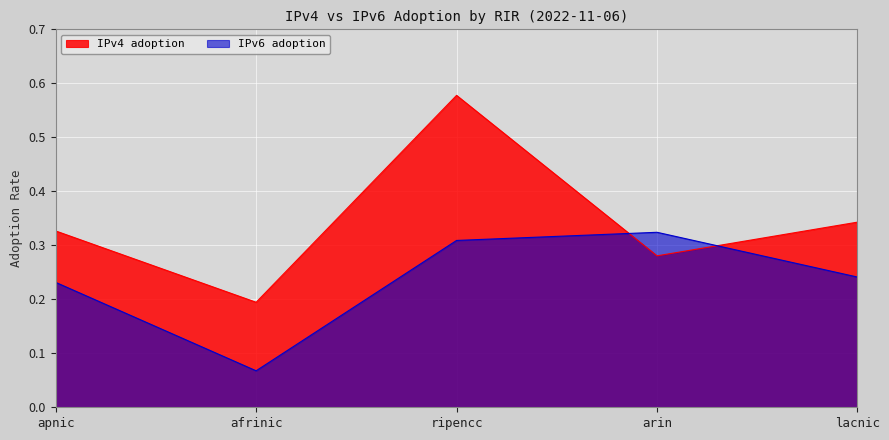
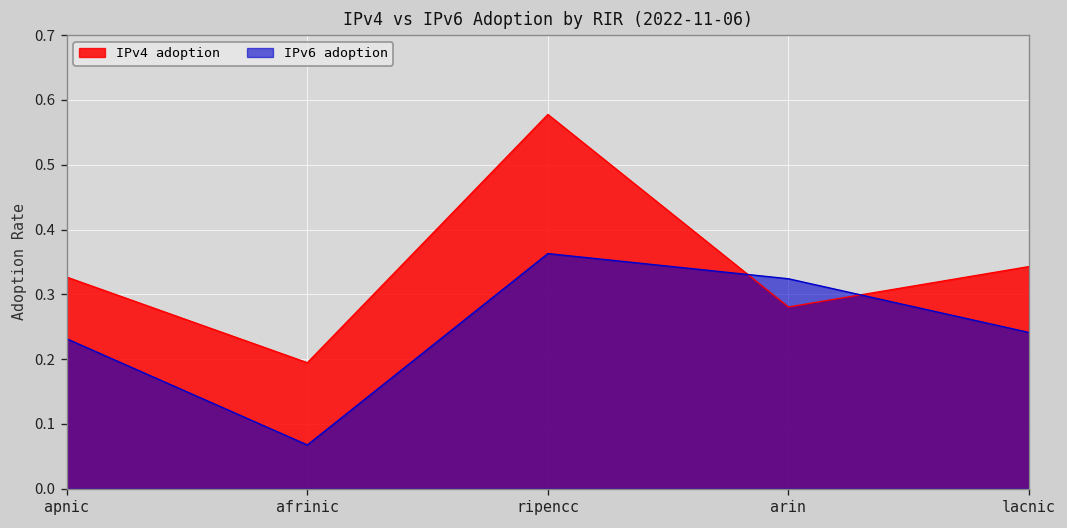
IPv6 adoption, ripencc: 0.31 -> 0.36
